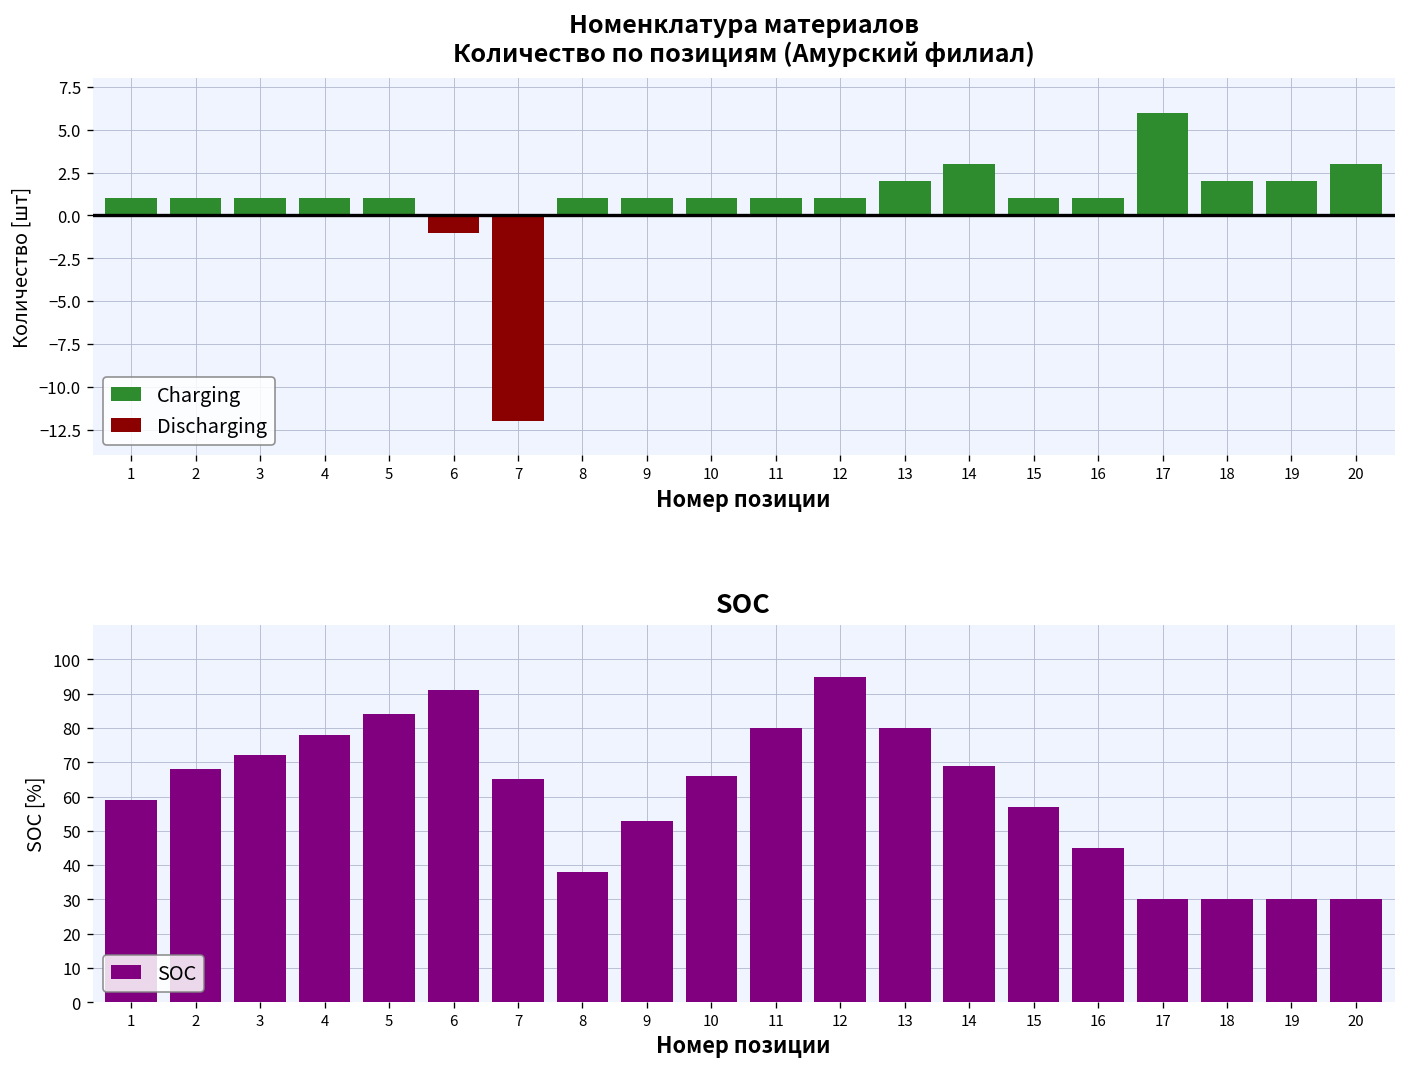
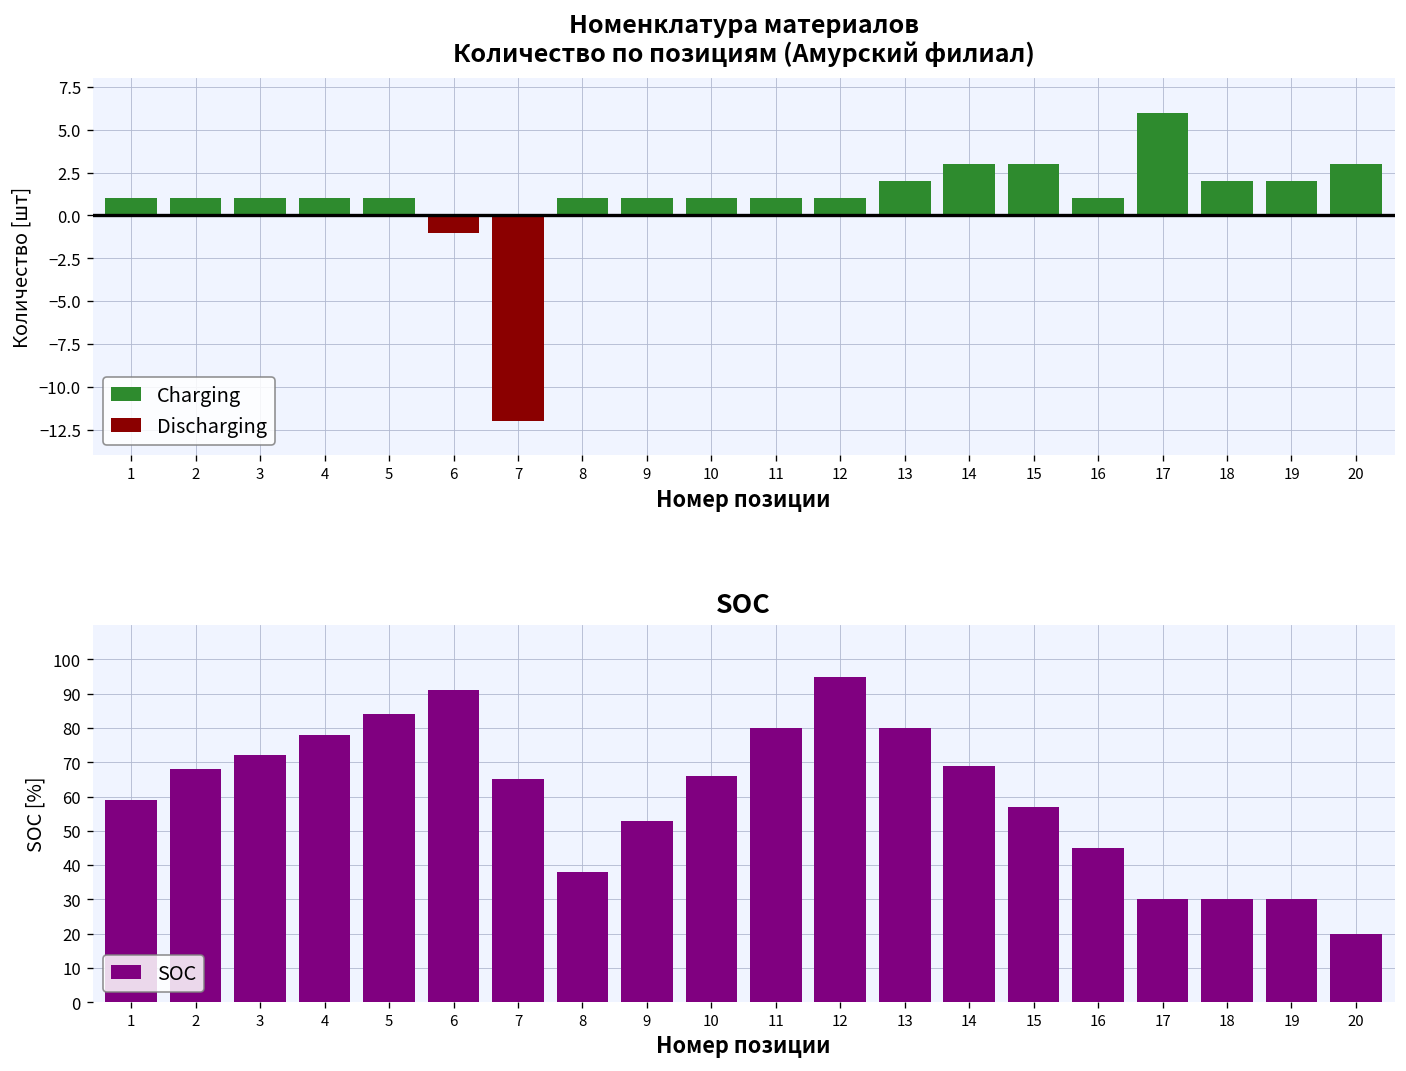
Номенклатура материалов Количество по позициям (Амурский филиал), Charging, 15: 1 -> 3
SOC, 20: 30 -> 20
